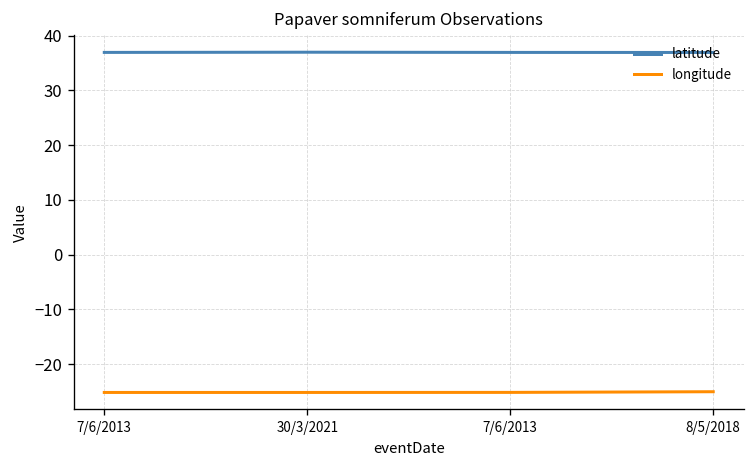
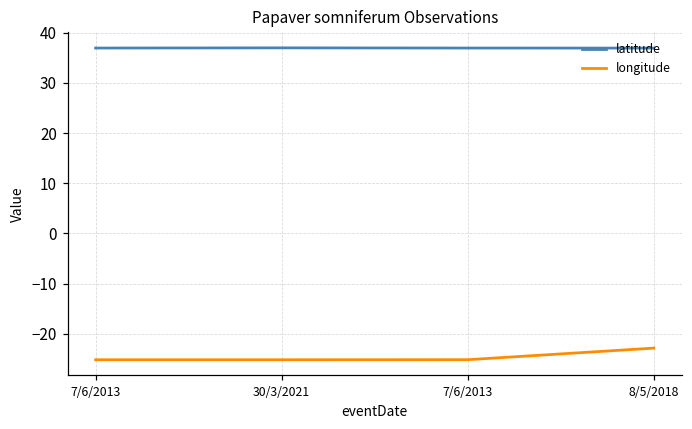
longitude, 8/5/2018: -25 -> -23
